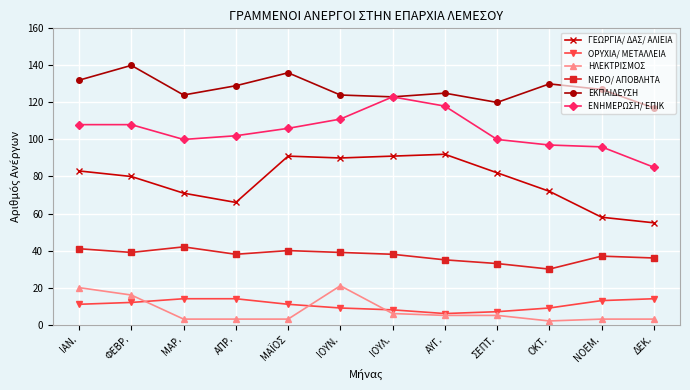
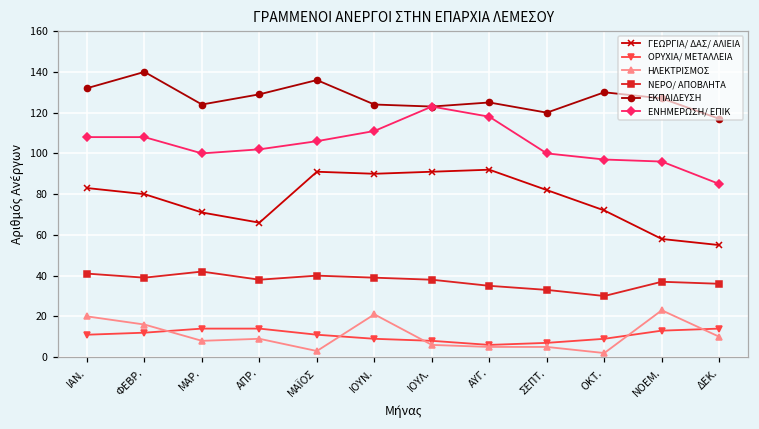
ΗΛΕΚΤΡΙΣΜΟΣ, ΜΑΡ.: 3 -> 8
ΗΛΕΚΤΡΙΣΜΟΣ, ΑΠΡ.: 3 -> 9
ΗΛΕΚΤΡΙΣΜΟΣ, ΝΟΕΜ.: 3 -> 23
ΗΛΕΚΤΡΙΣΜΟΣ, ΔΕΚ.: 3 -> 10
